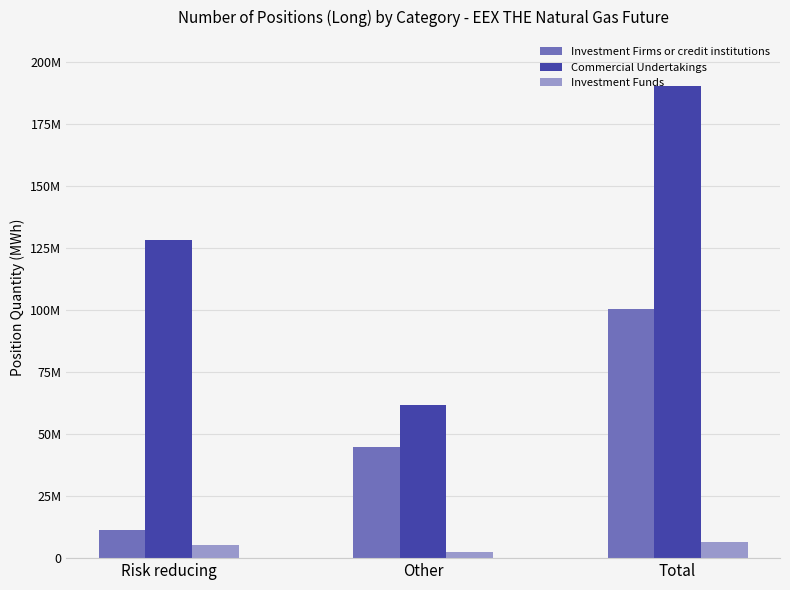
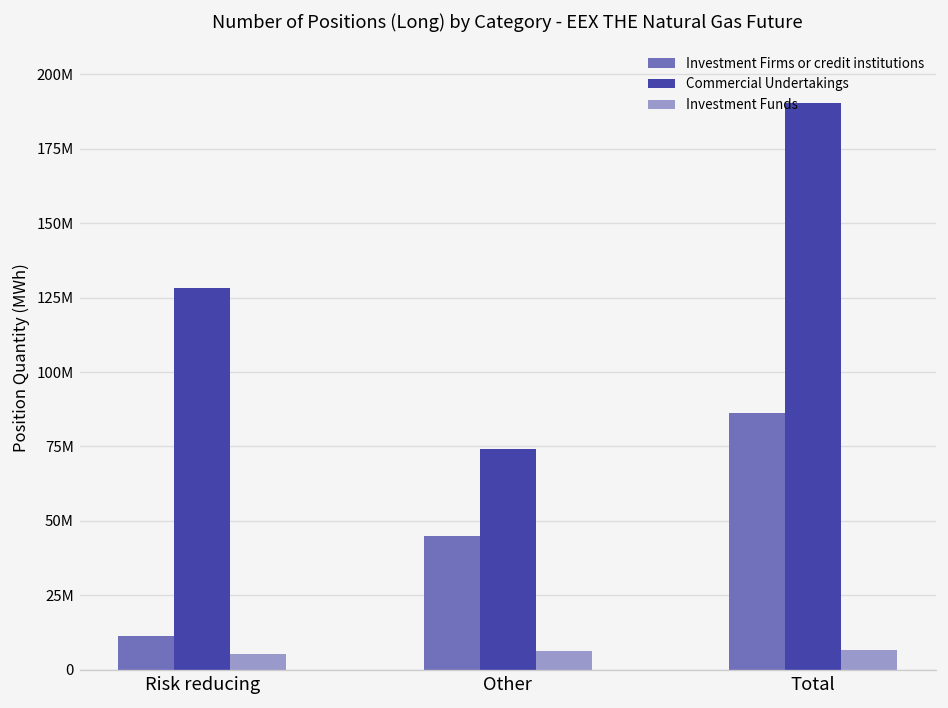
Commercial Undertakings, Other: 62000000 -> 74000000
Investment Funds, Other: 3000000 -> 6000000
Investment Firms or credit institutions, Total: 100000000 -> 86000000
